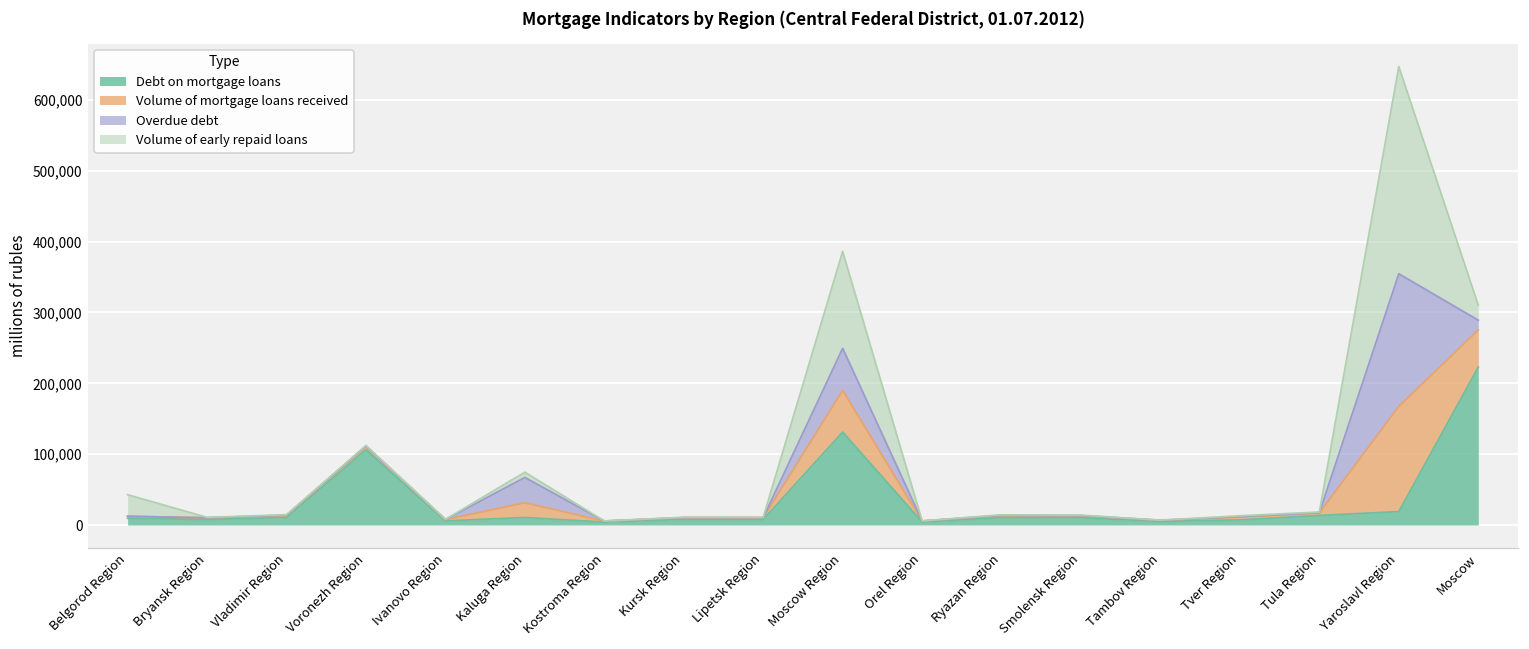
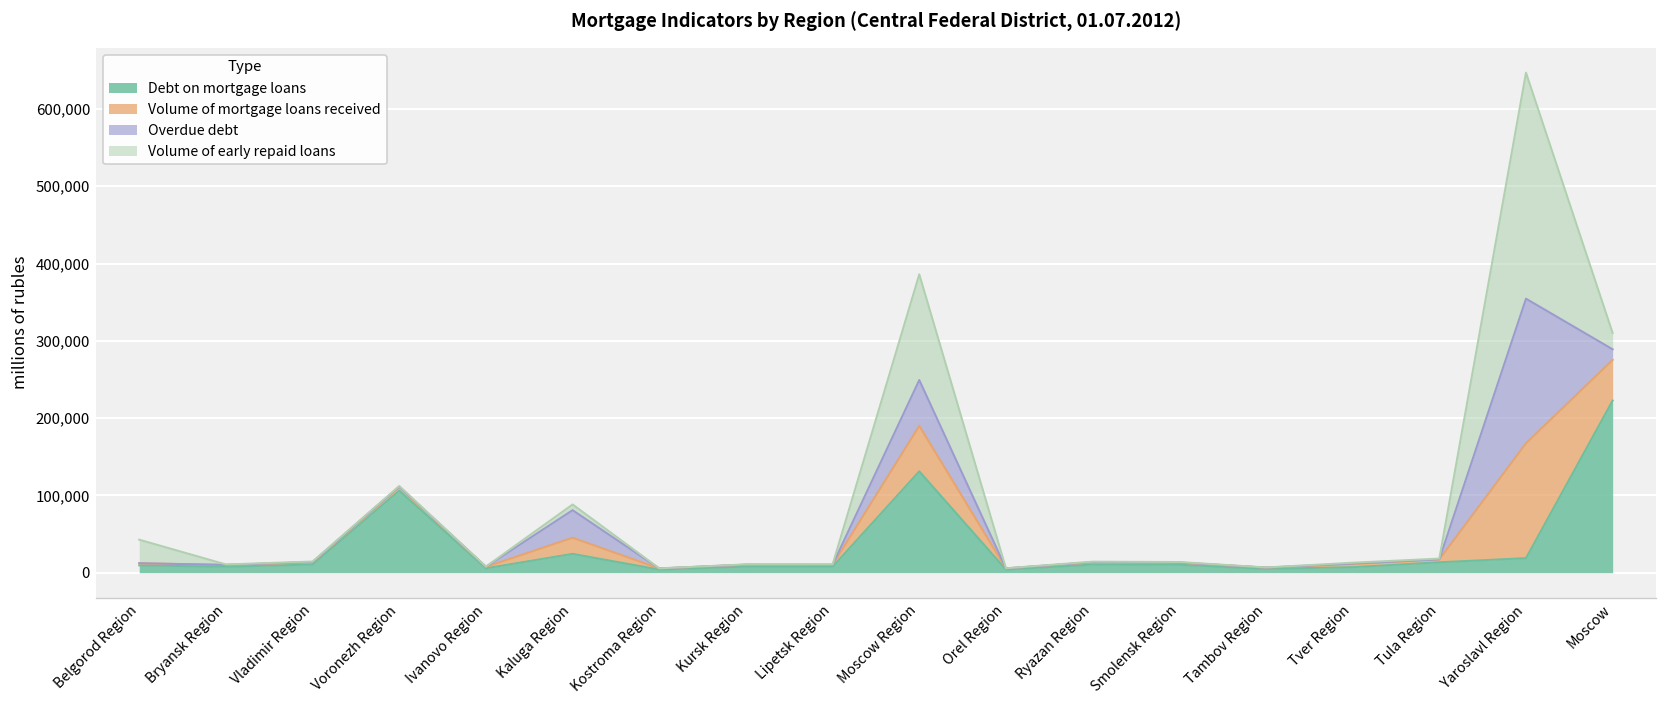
Debt on mortgage loans, Kaluga Region: 10,000 -> 20,000
